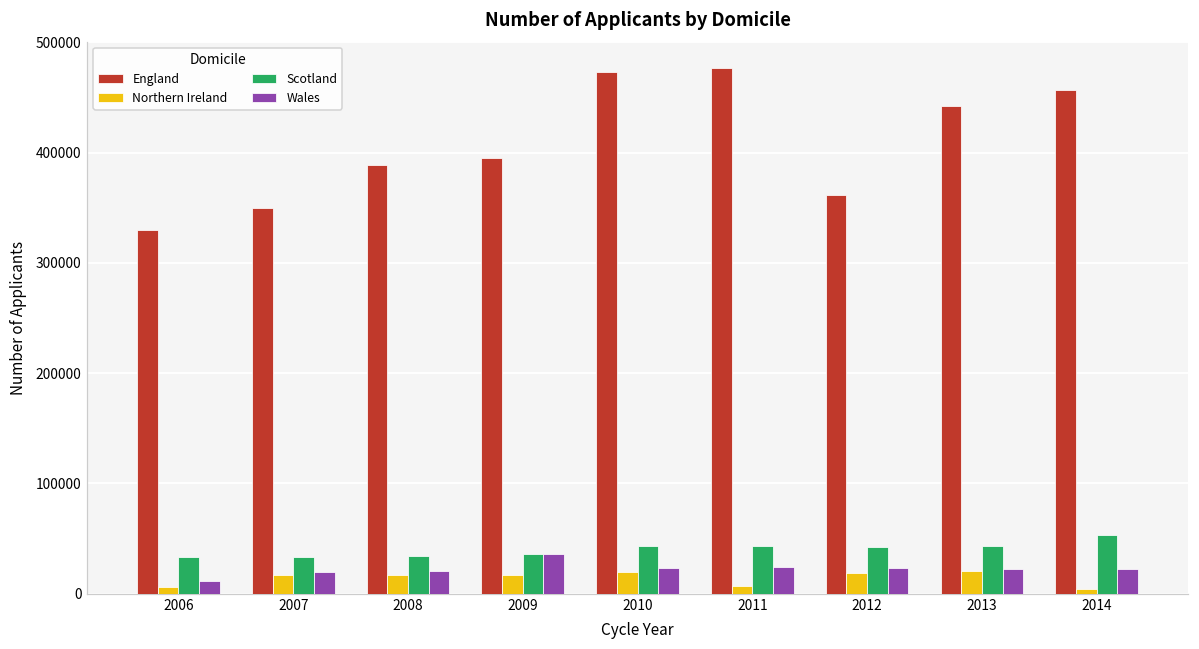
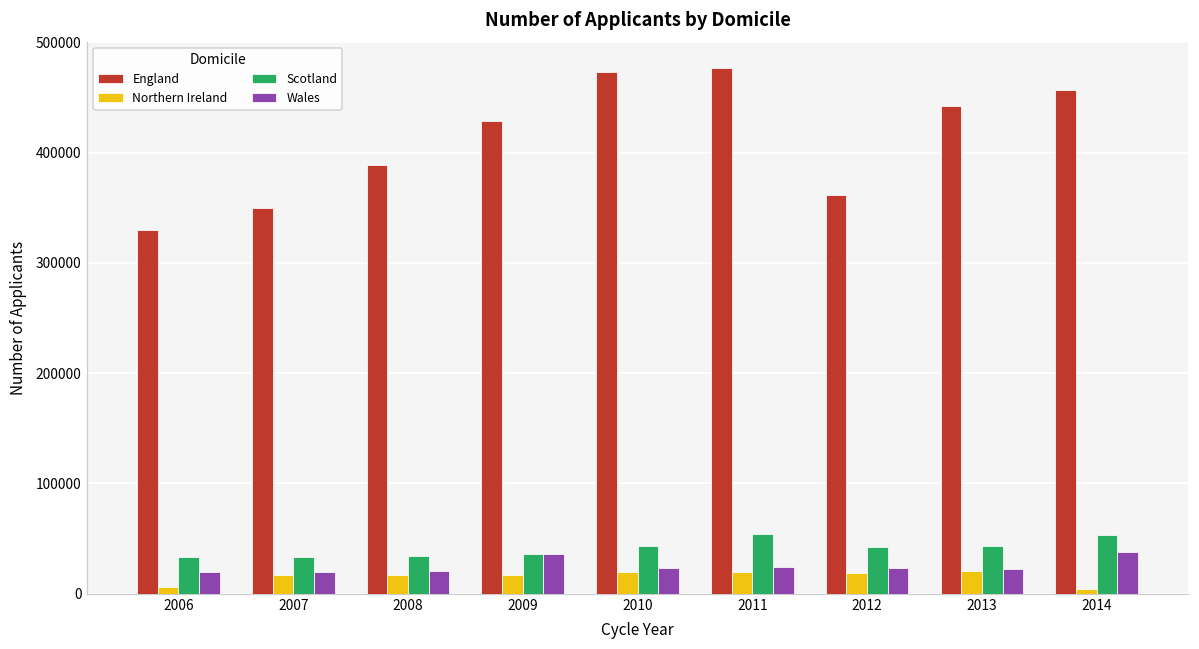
Wales, 2006: 11000 -> 20000
England, 2009: 395000 -> 428000
Northern Ireland, 2011: 7000 -> 20000
Scotland, 2011: 43000 -> 54000
Wales, 2014: 23000 -> 38000
